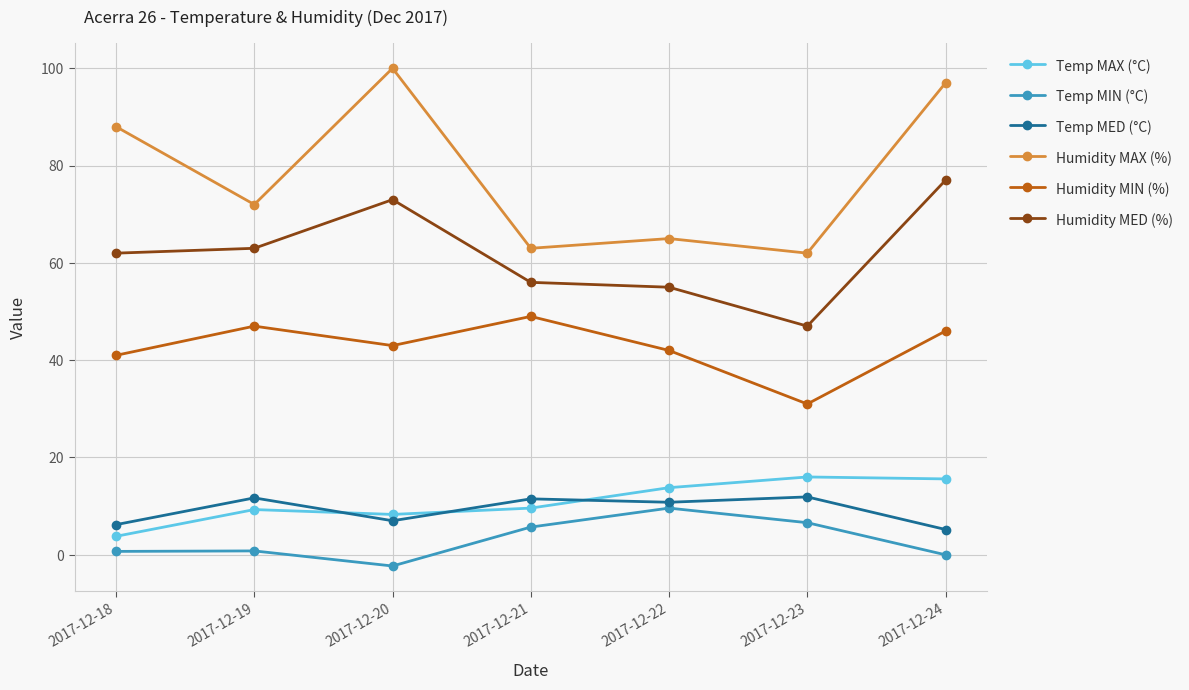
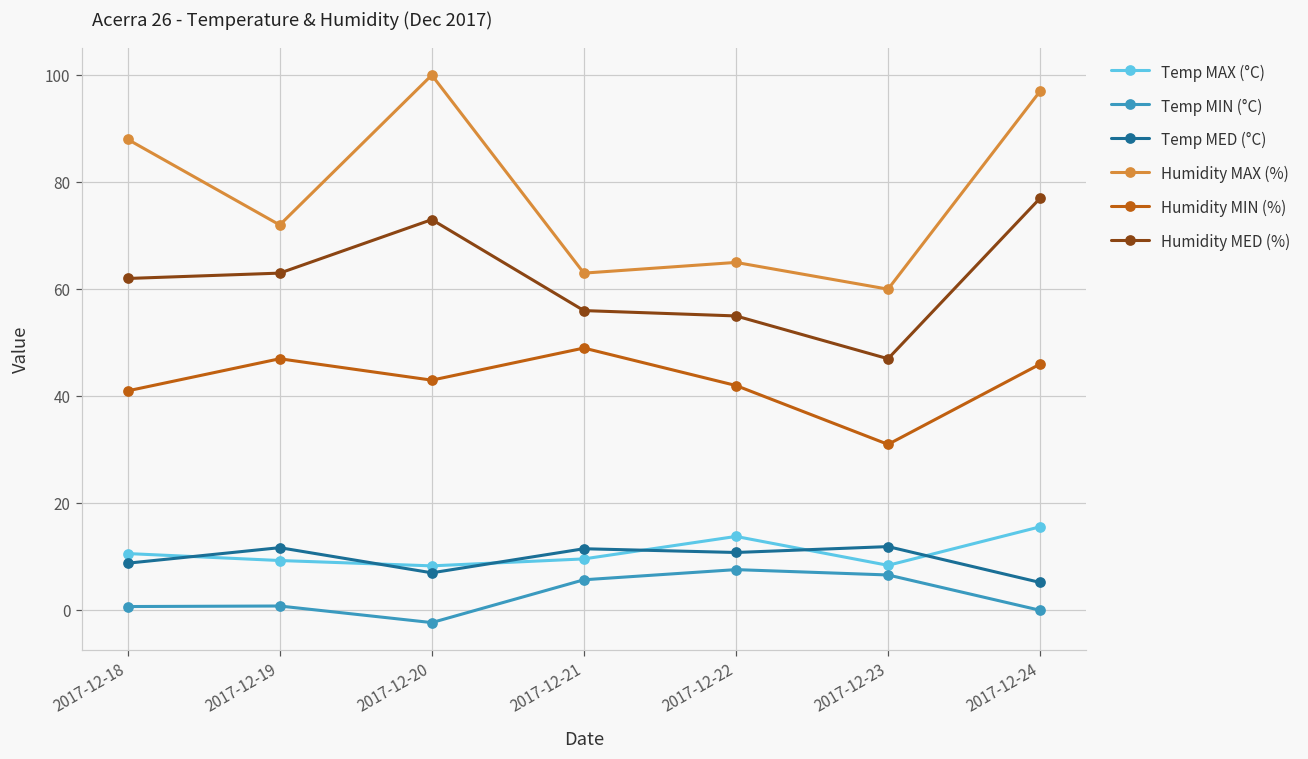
Temp MAX (°C), 2017-12-18: 4 -> 11
Temp MED (°C), 2017-12-18: 6 -> 9
Temp MIN (°C), 2017-12-22: 10 -> 8
Temp MAX (°C), 2017-12-23: 16 -> 8
Humidity MAX (%), 2017-12-23: 62 -> 60
